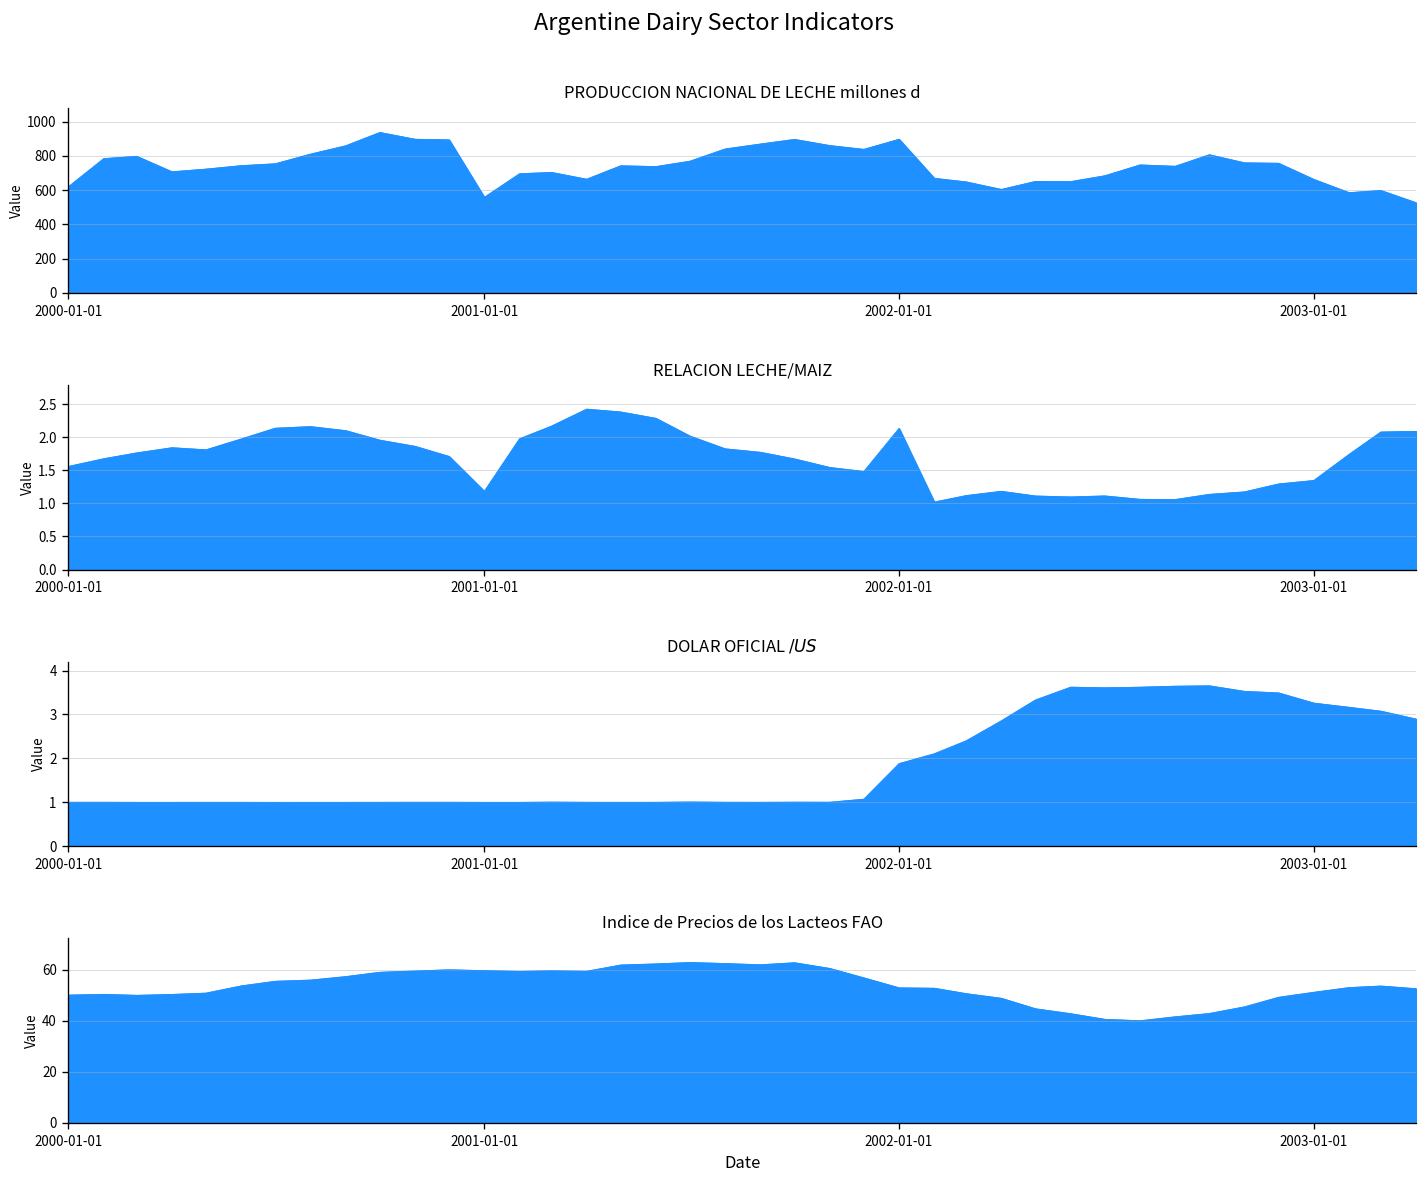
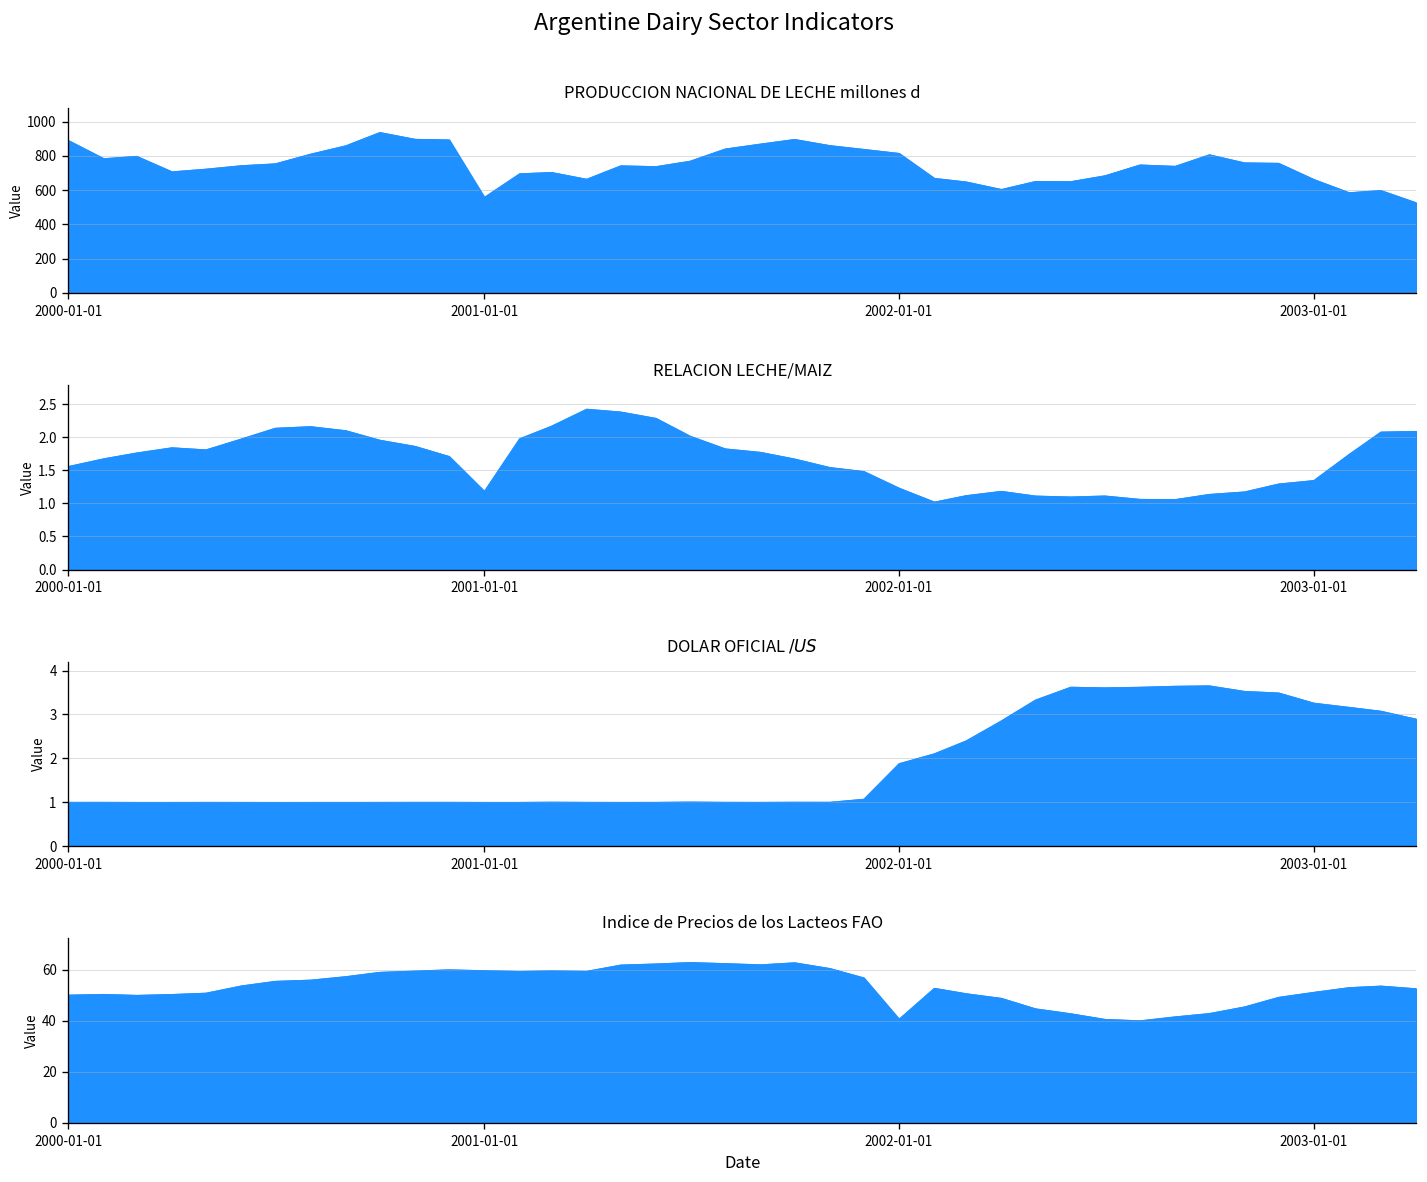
PRODUCCION NACIONAL DE LECHE millones d, 2000-01-01: 620 -> 890
PRODUCCION NACIONAL DE LECHE millones d, 2002-01-01: 900 -> 810
RELACION LECHE/MAIZ, 2002-01-01: 2.1 -> 1.2
Indice de Precios de los Lacteos FAO, 2002-01-01: 53 -> 41
